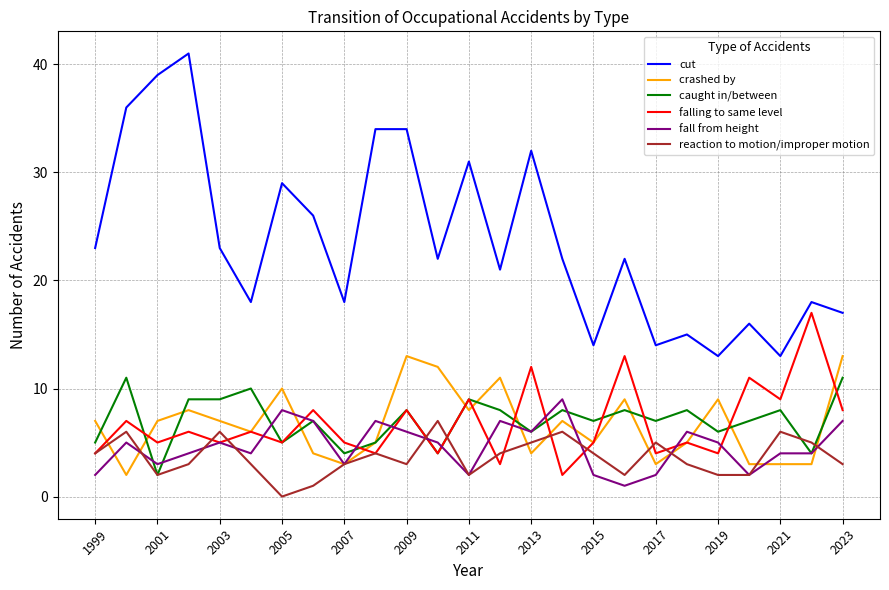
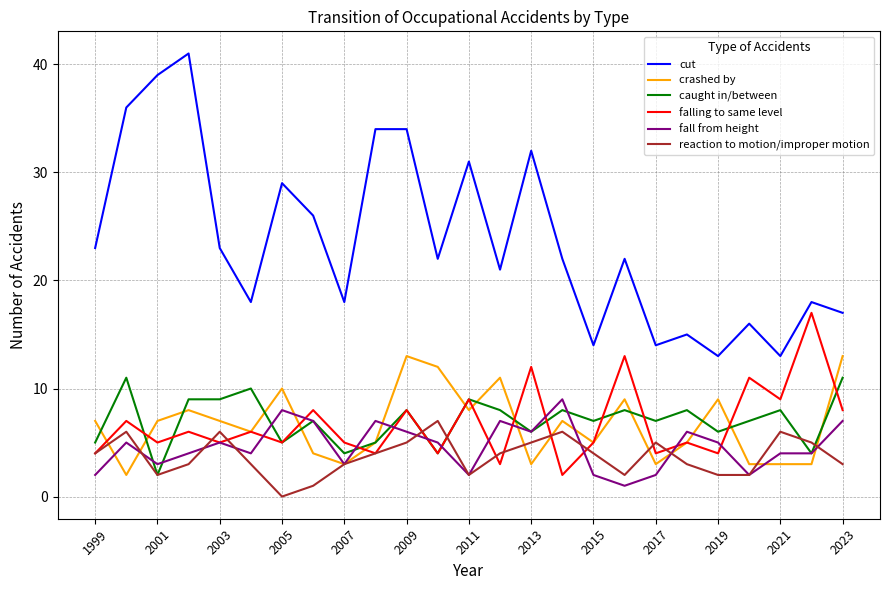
reaction to motion/improper motion, 2009: 3 -> 5
crashed by, 2013: 4 -> 3
